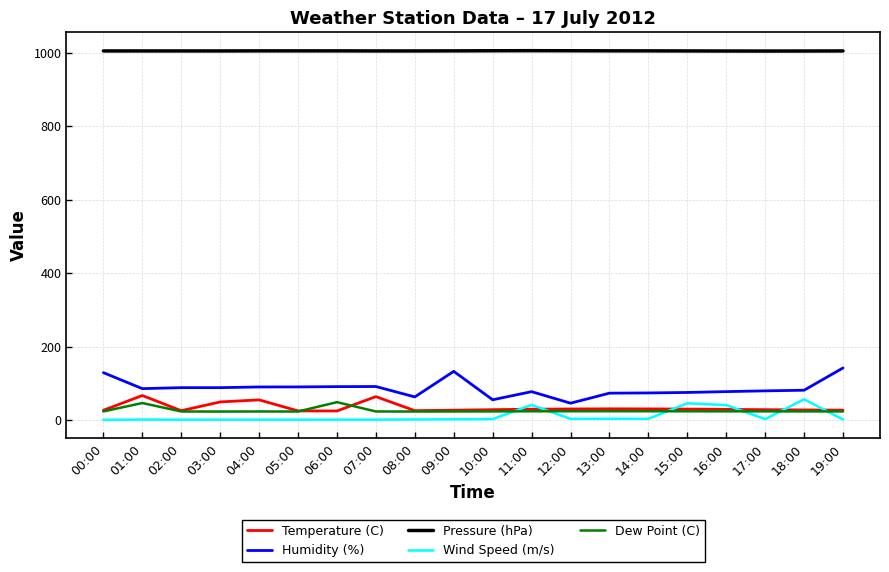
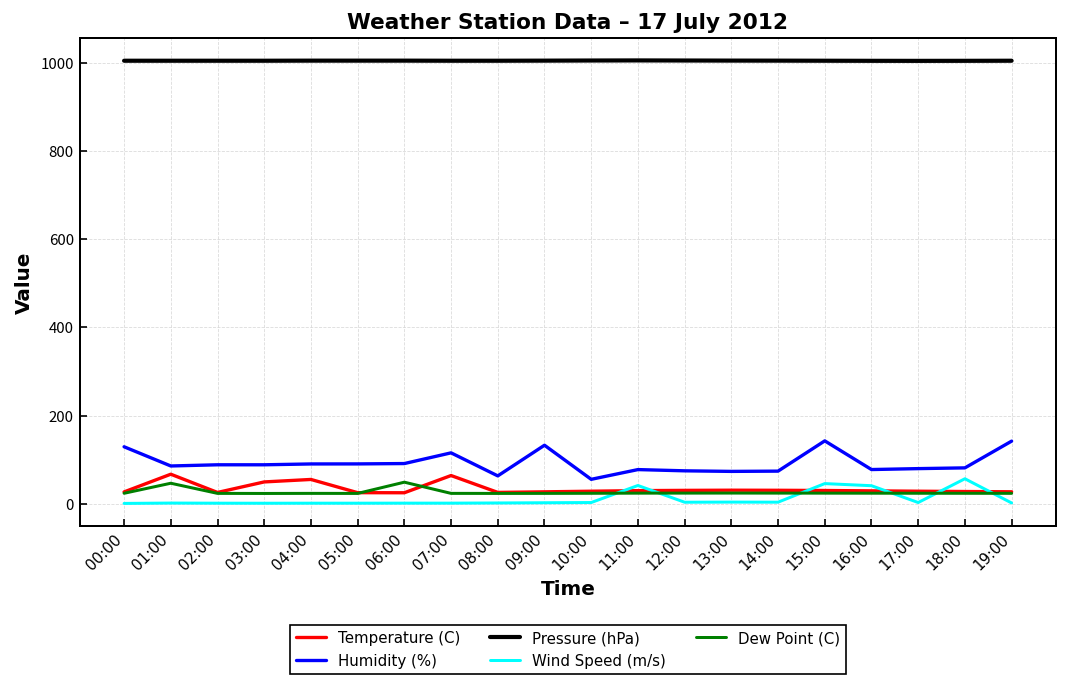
Humidity (%), 07:00: 90 -> 120
Humidity (%), 12:00: 50 -> 70
Humidity (%), 15:00: 80 -> 140
